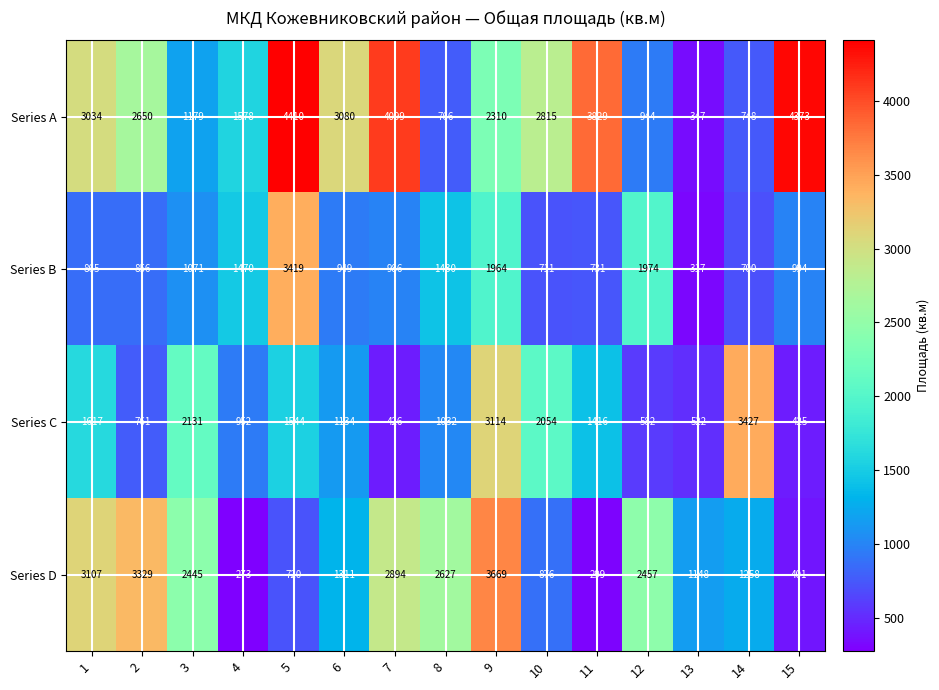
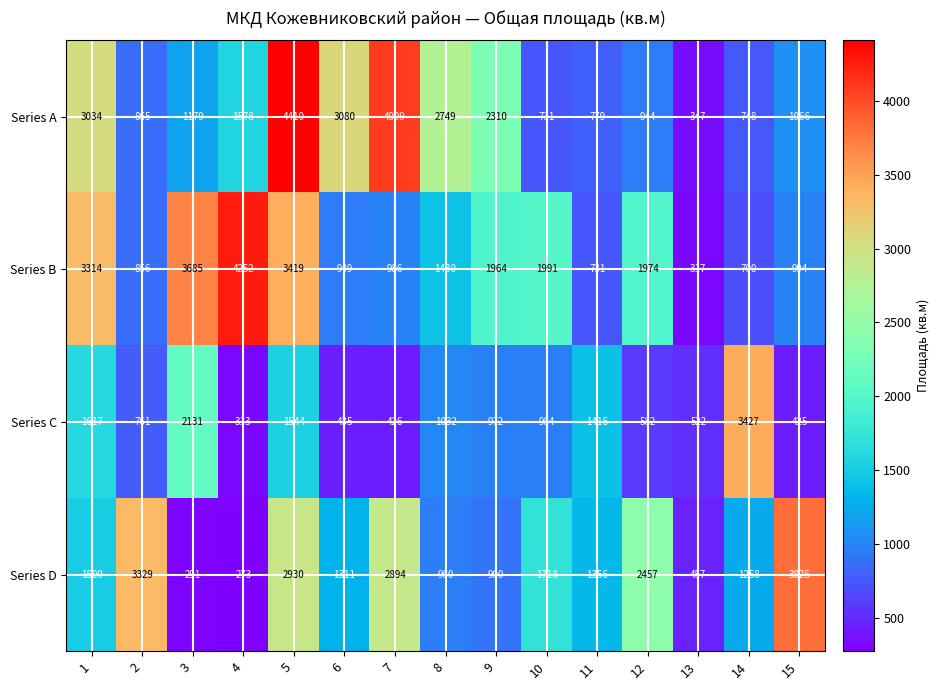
Series A, 2: 2650 -> 865
Series A, 8: 766 -> 2749
Series A, 10: 2815 -> 731
Series A, 11: 3829 -> 779
Series A, 15: 4373 -> 1066
Series B, 1: 865 -> 3314
Series B, 3: 1071 -> 3685
Series B, 4: 1470 -> 4252
Series B, 10: 711 -> 1991
Series C, 4: 952 -> 313
Series C, 6: 1134 -> 435
Series C, 9: 3114 -> 972
Series C, 10: 2054 -> 984
Series D, 1: 3107 -> 1509
Series D, 3: 2445 -> 291
Series D, 5: 720 -> 2930
Series D, 8: 2627 -> 960
Series D, 9: 3669 -> 900
Series D, 10: 876 -> 1718
Series D, 11: 299 -> 1356
Series D, 13: 1148 -> 457
Series D, 15: 401 -> 3825
